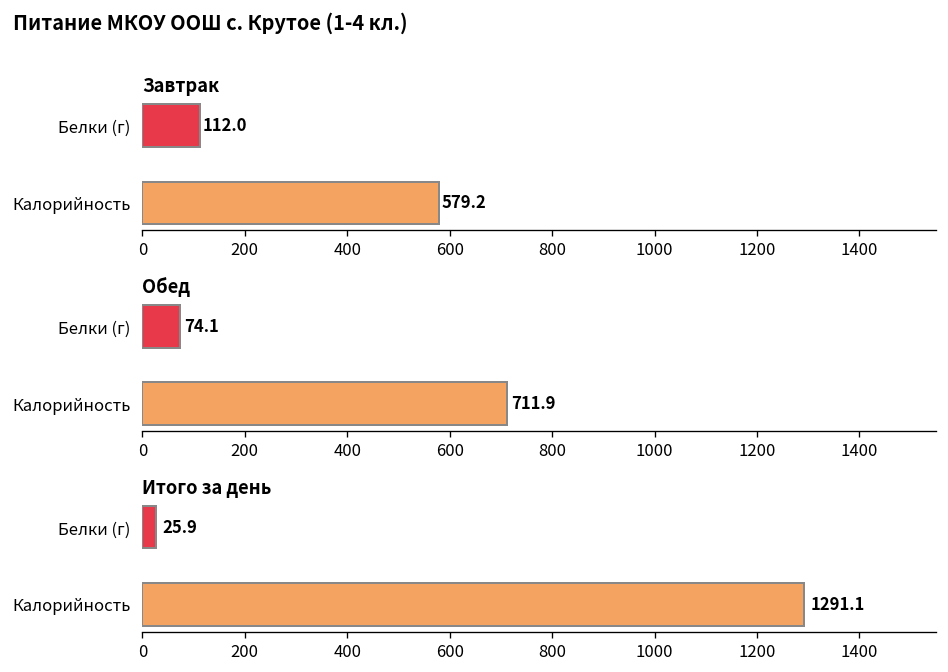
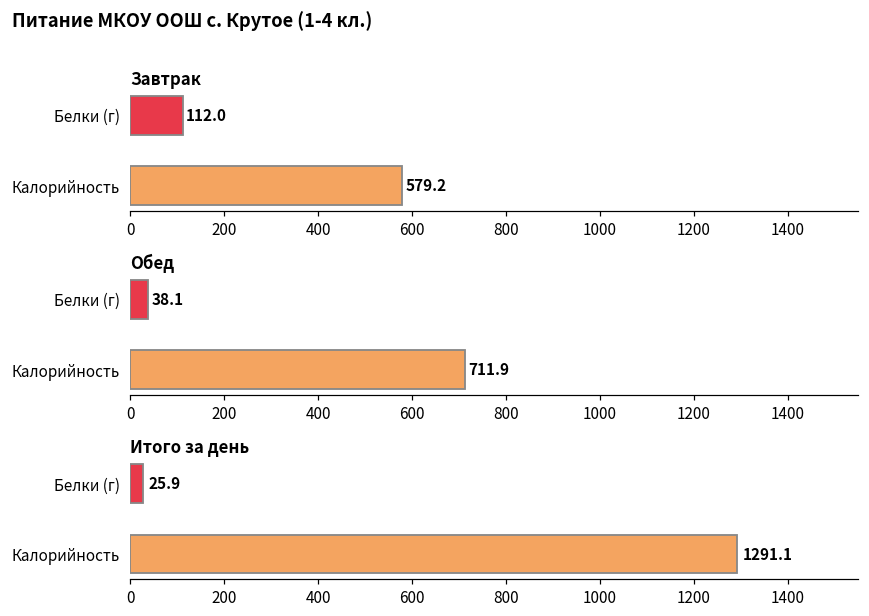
Обед, Белки (г): 74.1 -> 38.1
